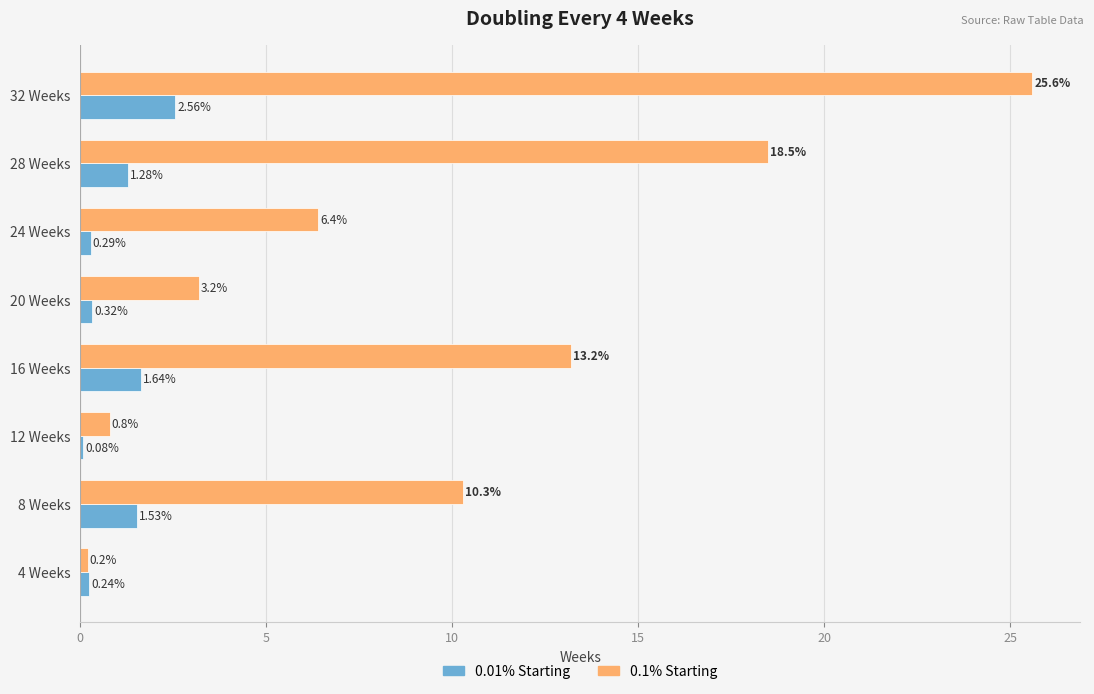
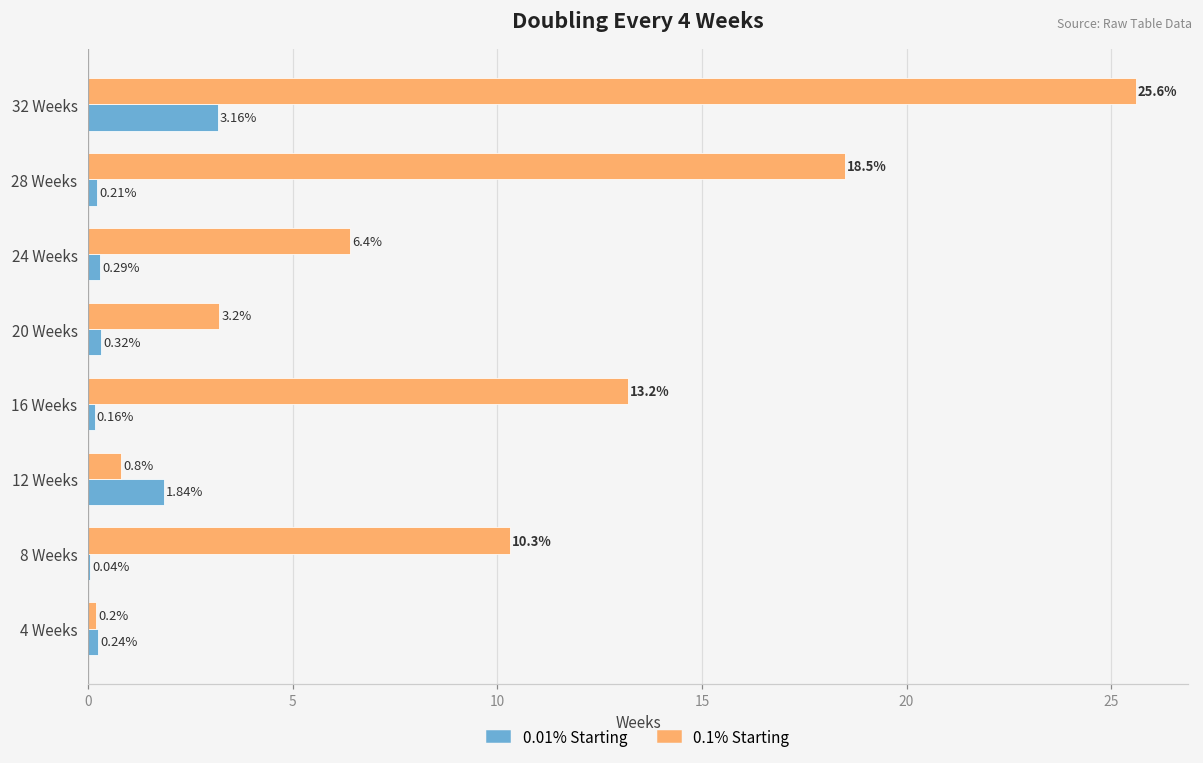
0.01% Starting, 32 Weeks: 2.56% -> 3.16%
0.01% Starting, 28 Weeks: 1.28% -> 0.21%
0.01% Starting, 16 Weeks: 1.64% -> 0.16%
0.01% Starting, 12 Weeks: 0.08% -> 1.84%
0.01% Starting, 8 Weeks: 1.53% -> 0.04%
